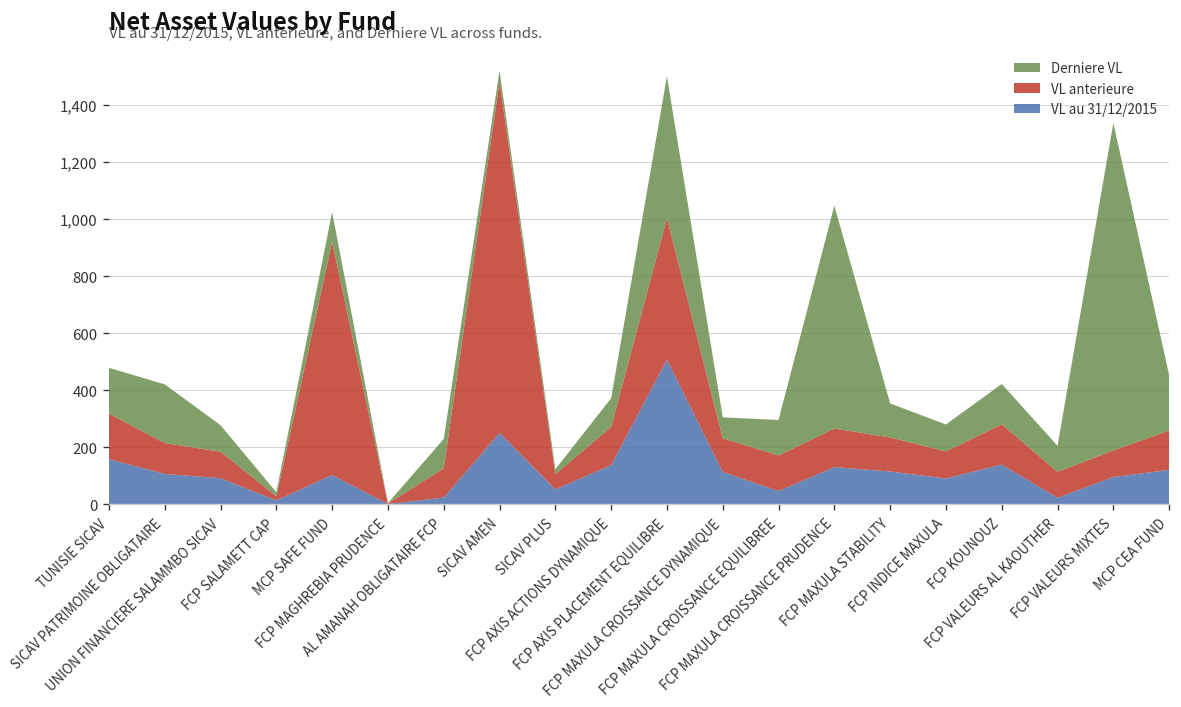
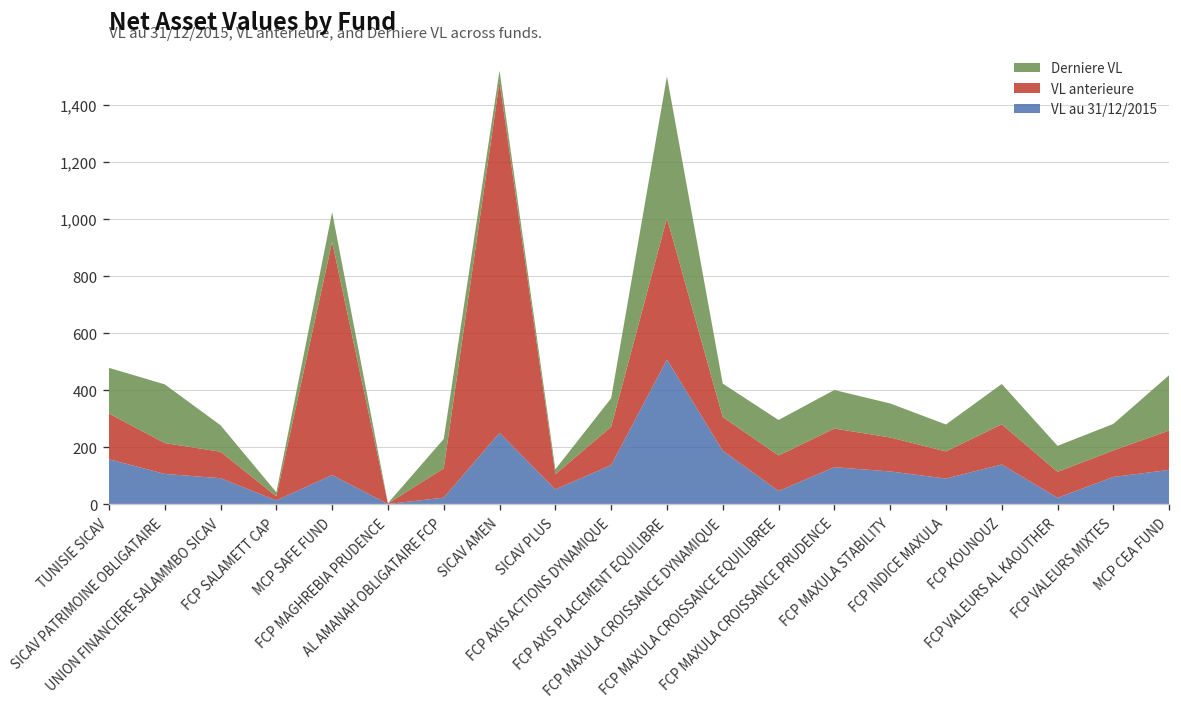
VL au 31/12/2015, FCP MAXULA CROISSANCE DYNAMIQUE: 110 -> 190
Derniere VL, FCP MAXULA CROISSANCE DYNAMIQUE: 70 -> 120
Derniere VL, FCP MAXULA CROISSANCE PRUDENCE: 780 -> 140
Derniere VL, FCP VALEURS MIXTES: 1,150 -> 90
